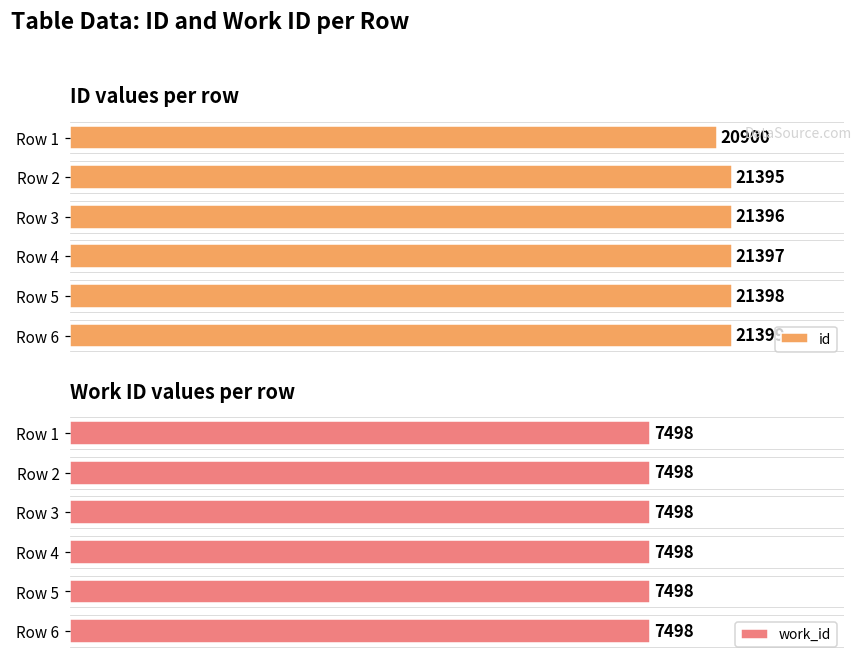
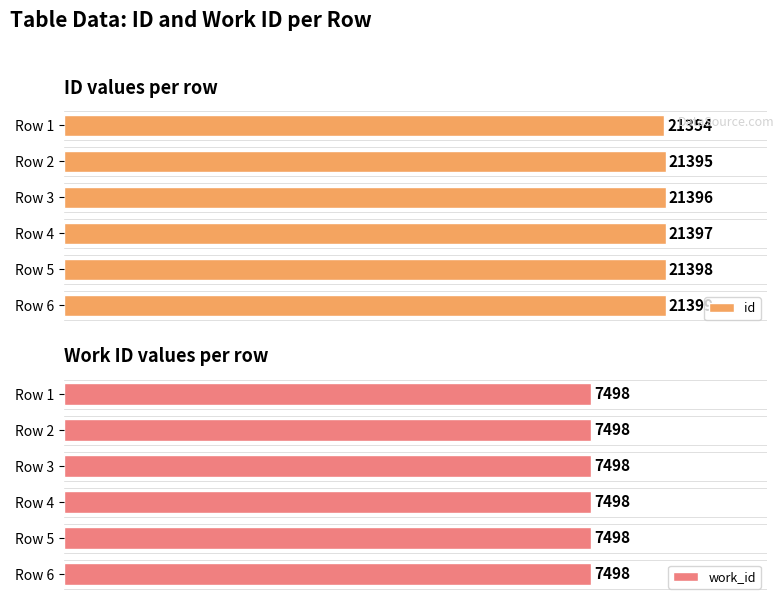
ID values per row, Row 1: 20900 -> 21354
